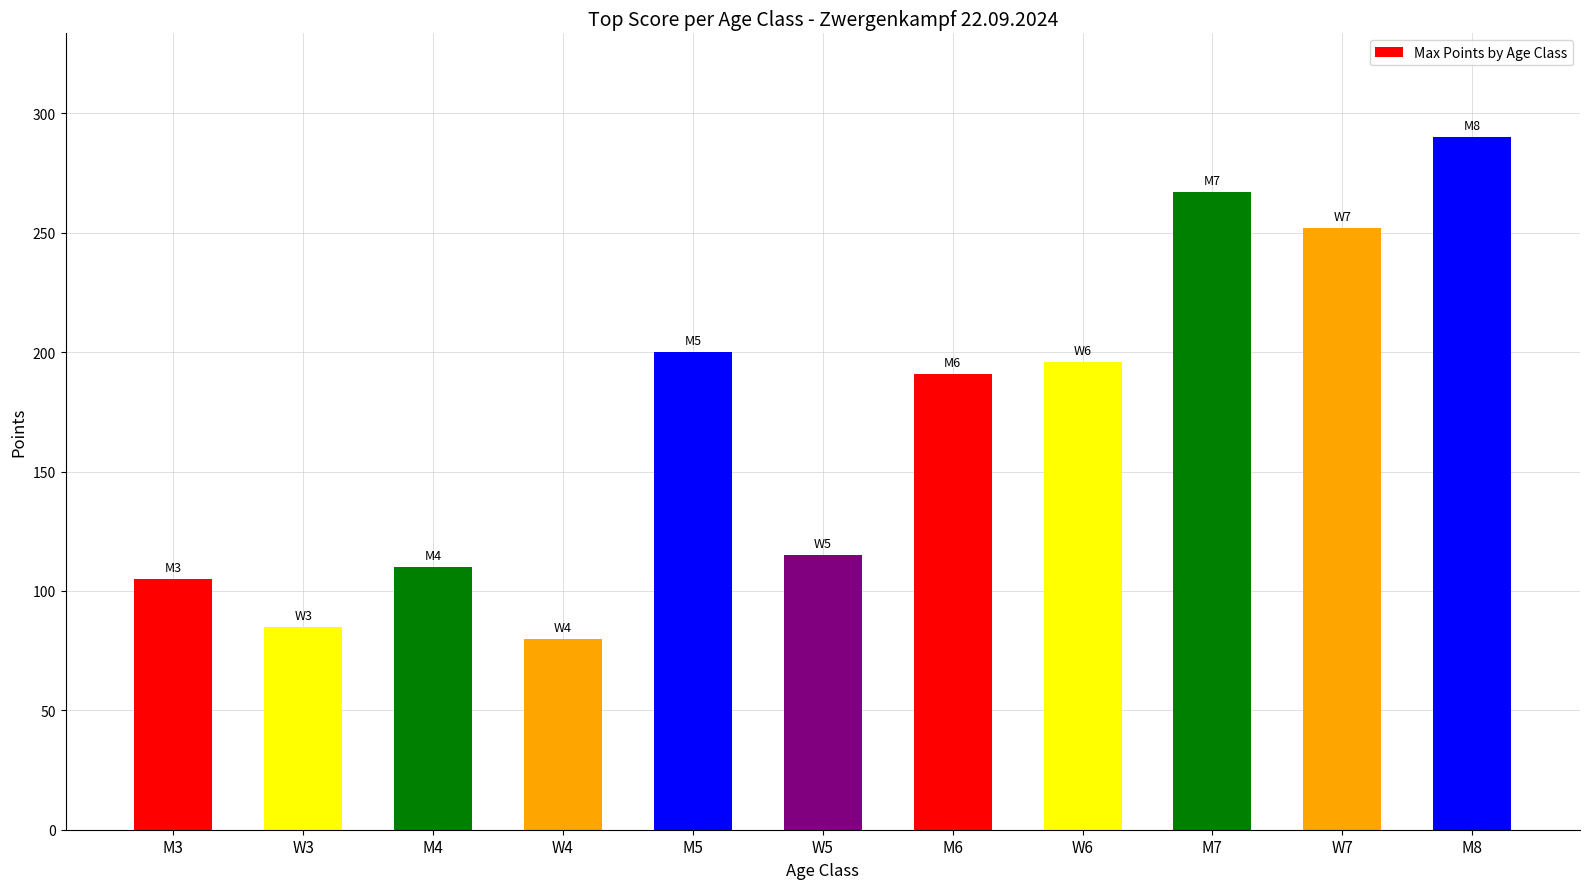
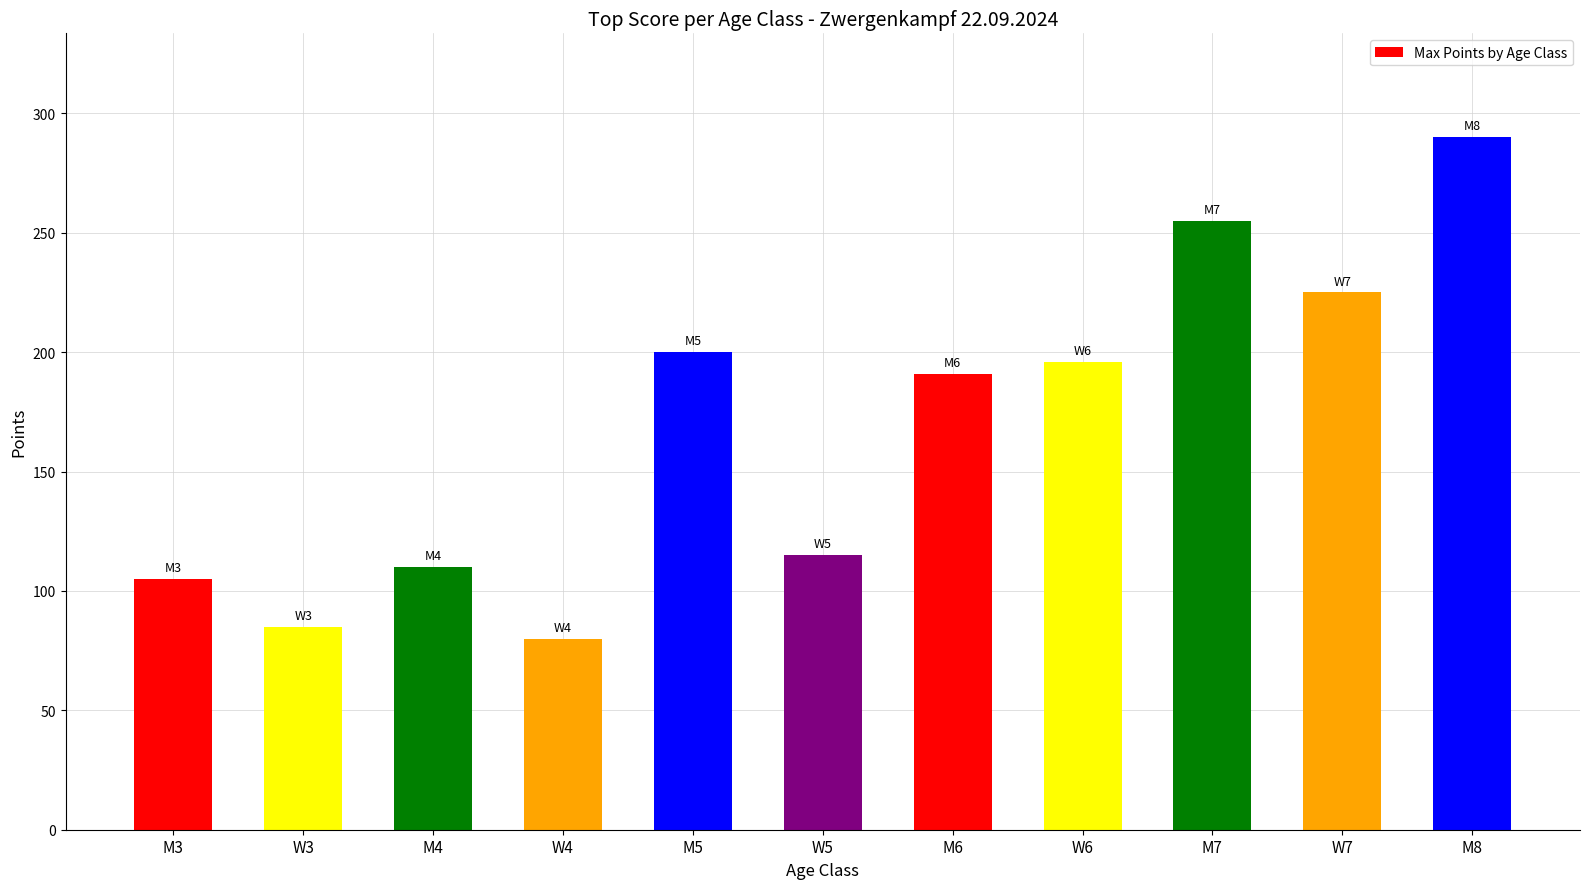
M7: 267 -> 255
W7: 252 -> 225
